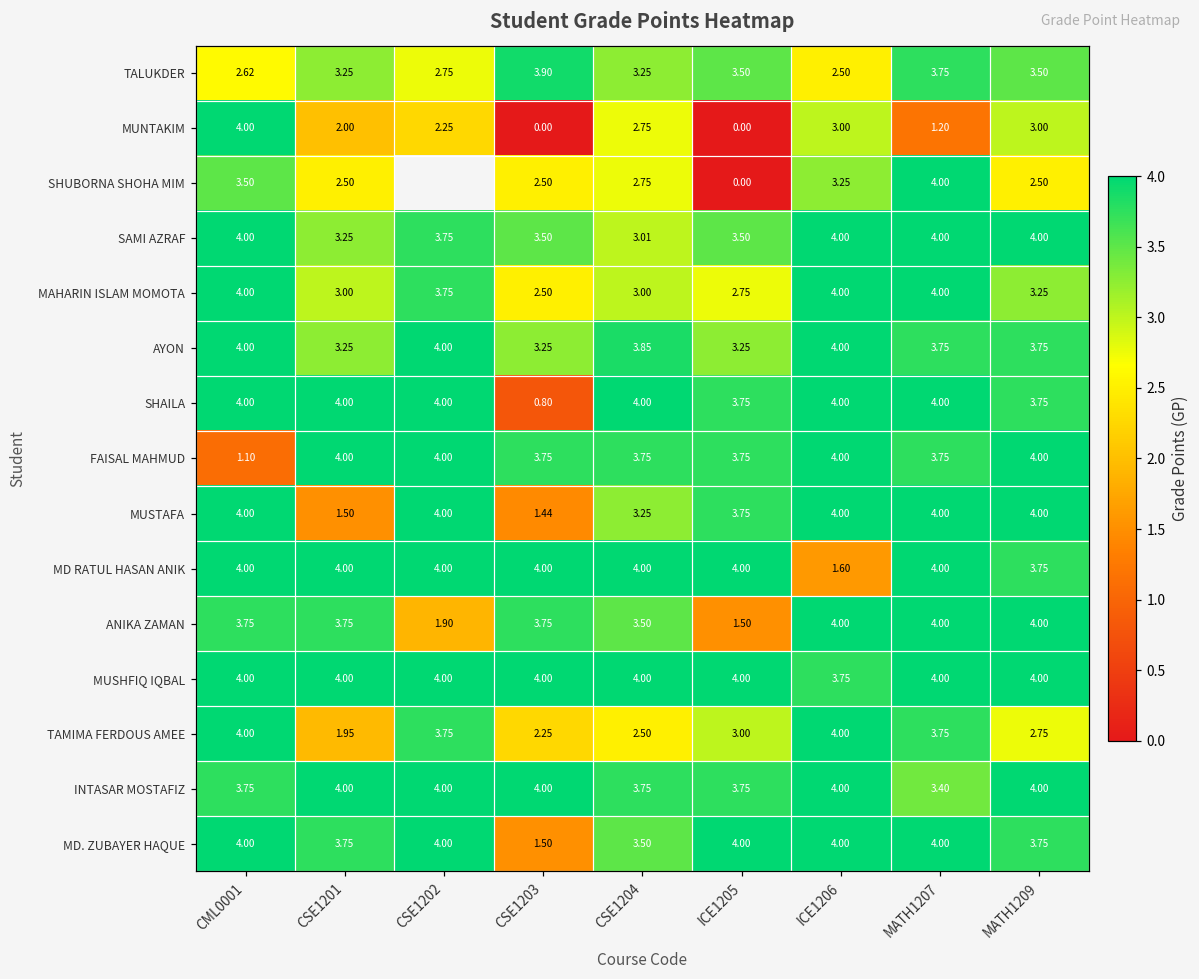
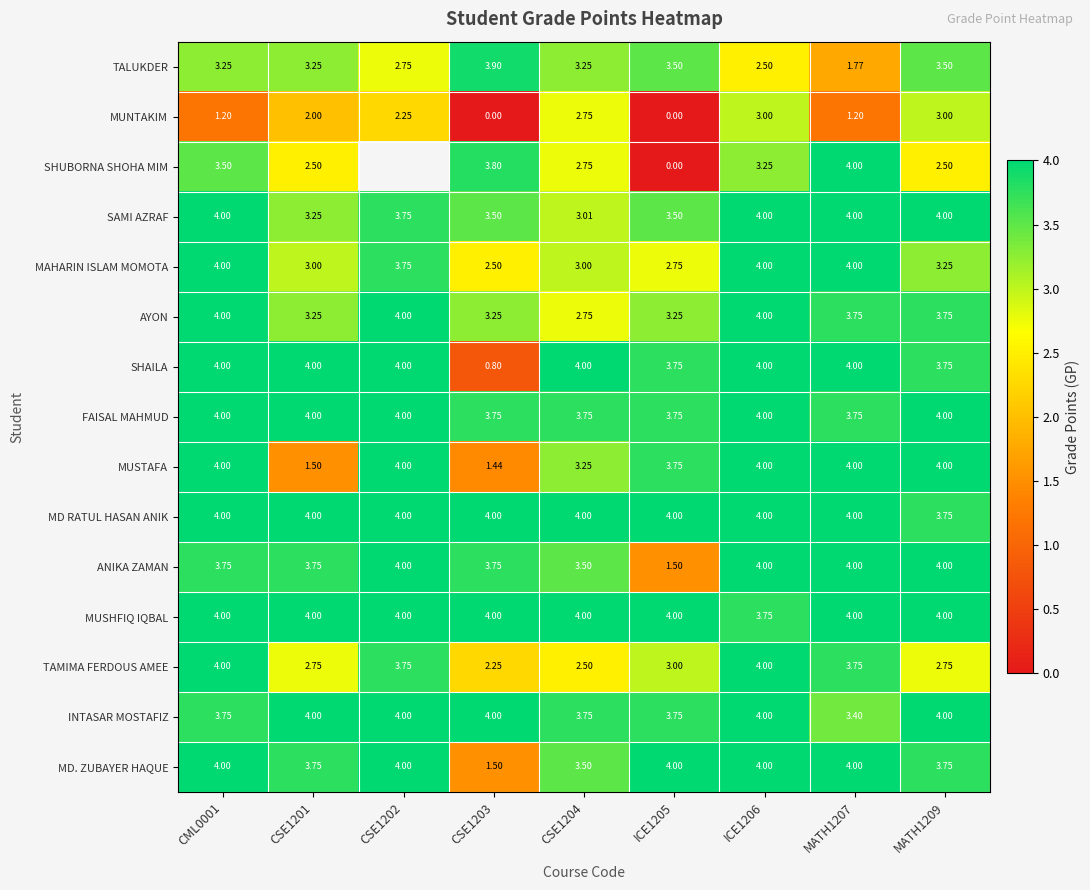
TALUKDER, CML0001: 2.62 -> 3.25
TALUKDER, MATH1207: 3.75 -> 1.77
MUNTAKIM, CML0001: 4.00 -> 1.20
SHUBORNA SHOHA MIM, CSE1203: 2.50 -> 3.80
AYON, CSE1204: 3.85 -> 2.75
FAISAL MAHMUD, CML0001: 1.10 -> 4.00
MD RATUL HASAN ANIK, ICE1206: 1.60 -> 4.00
ANIKA ZAMAN, CSE1202: 1.90 -> 4.00
TAMIMA FERDOUS AMEE, CSE1201: 1.95 -> 2.75
